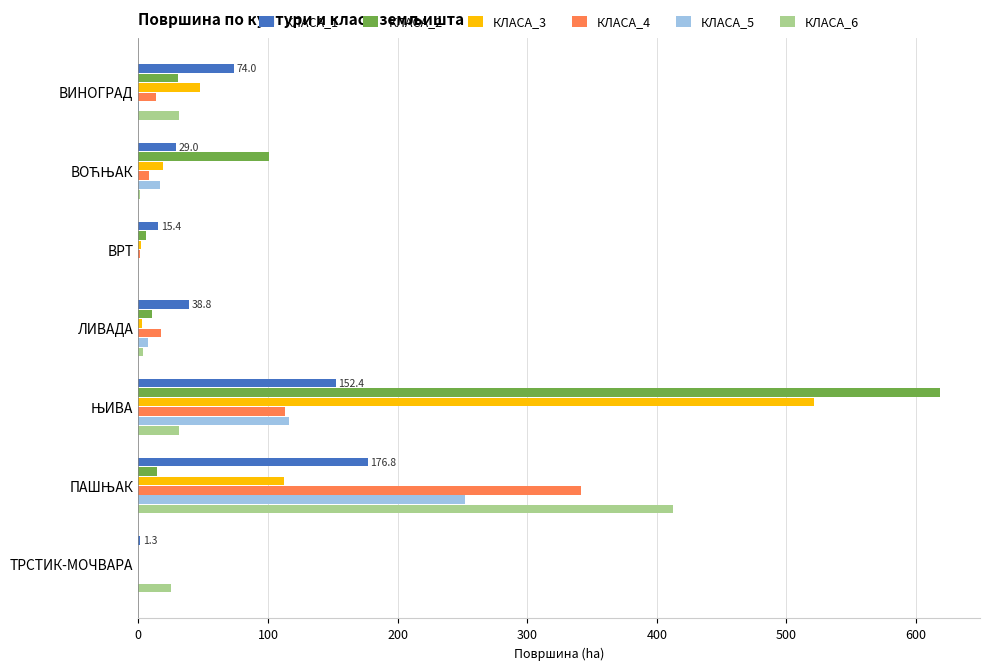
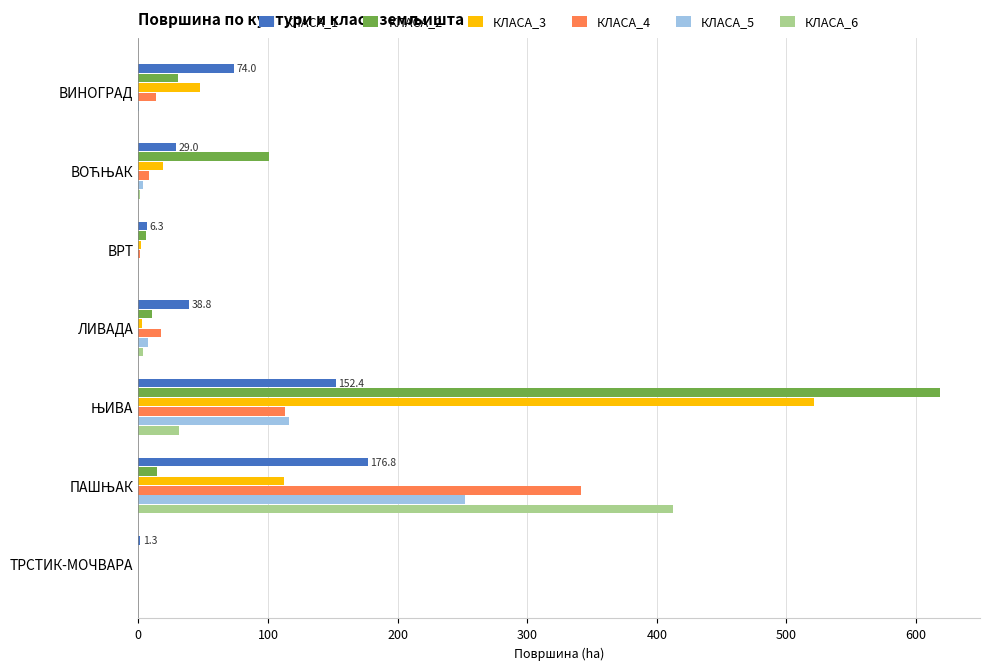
КЛАСА_6, ВИНОГРАД: 31 -> 0
КЛАСА_5, ВОЋЊАК: 16 -> 3
КЛАСА_1, ВРТ: 15.4 -> 6.3
КЛАСА_6, ТРСТИК-МОЧВАРА: 25 -> 0
